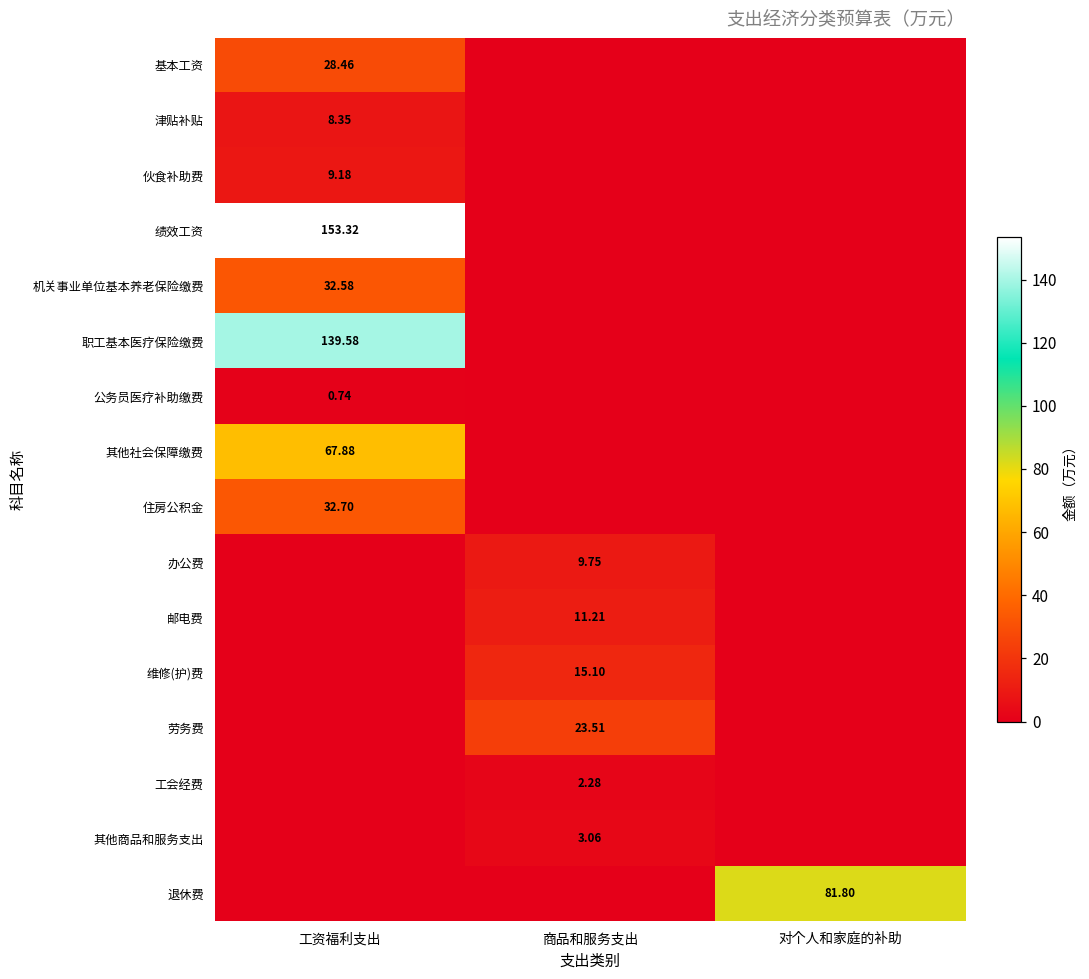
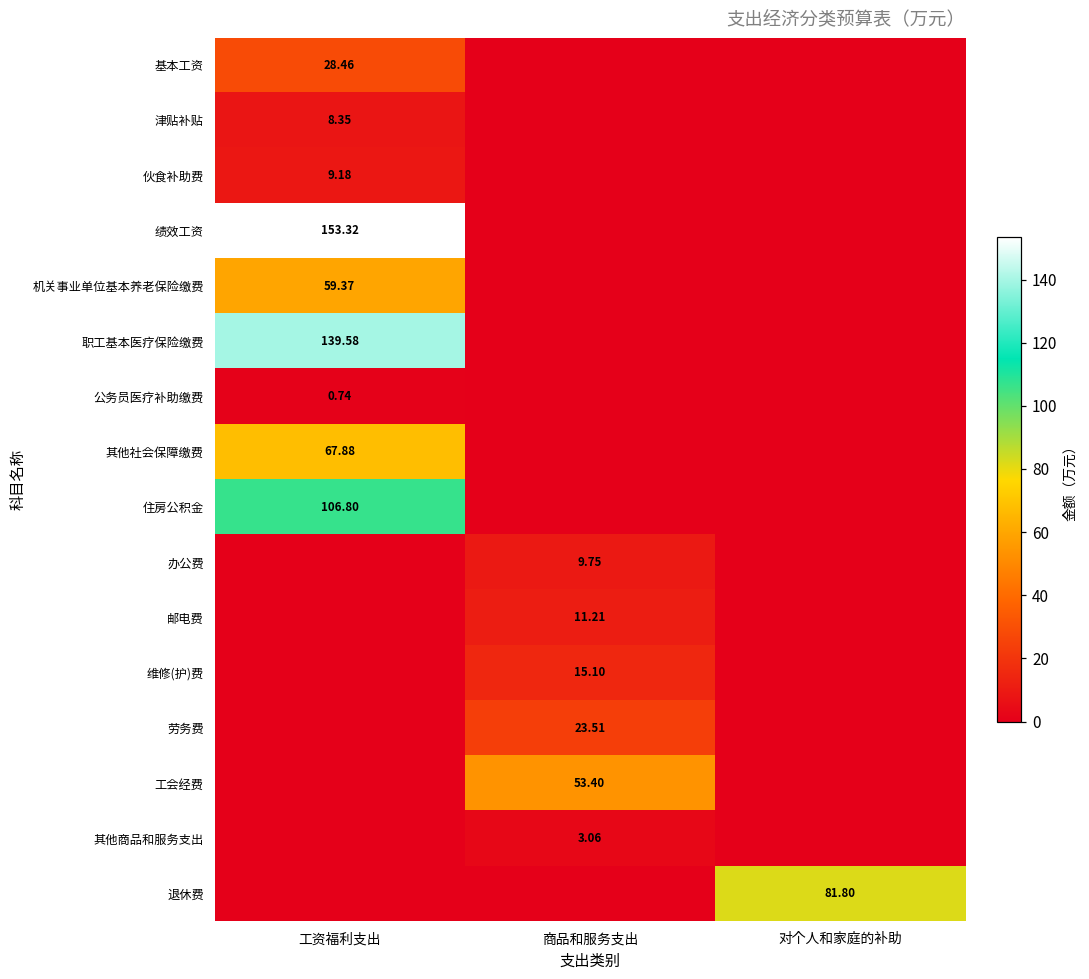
机关事业单位基本养老保险缴费, 工资福利支出: 32.58 -> 59.37
住房公积金, 工资福利支出: 32.70 -> 106.80
工会经费, 商品和服务支出: 2.28 -> 53.40
